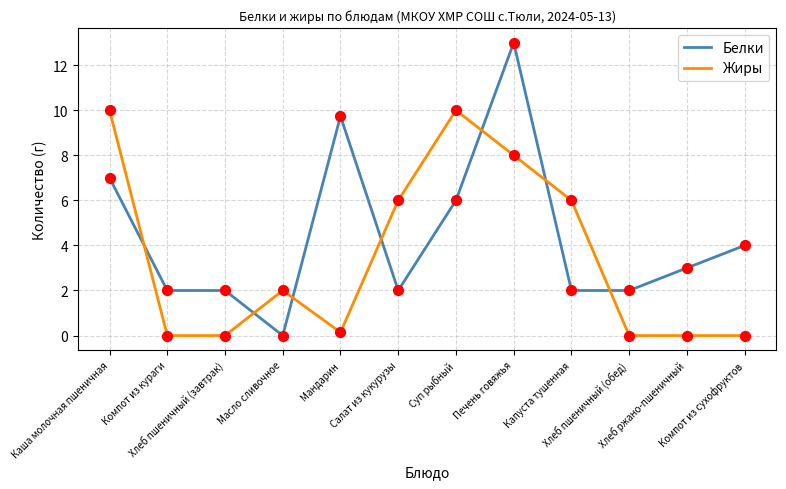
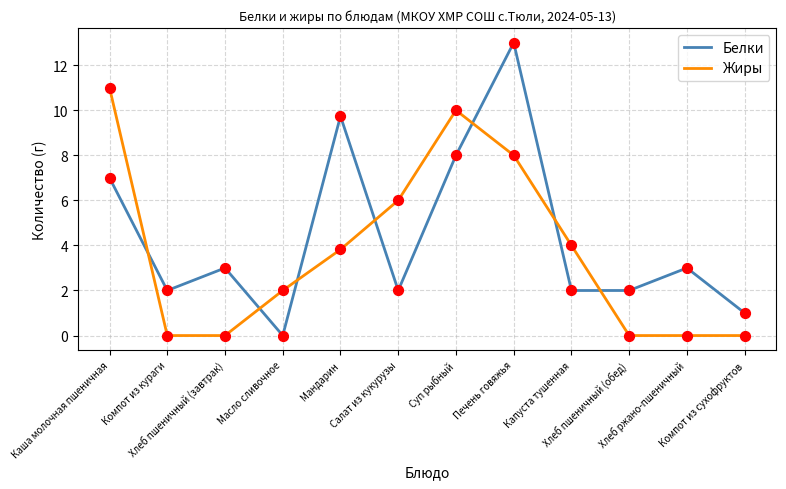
Жиры, Каша молочная пшеничная: 10 -> 11
Белки, Хлеб пшеничный (завтрак): 2 -> 3
Жиры, Мандарин: 0.1 -> 3.8
Белки, Суп рыбный: 6 -> 8
Жиры, Капуста тушенная: 6 -> 4
Белки, Компот из сухофруктов: 4 -> 1
